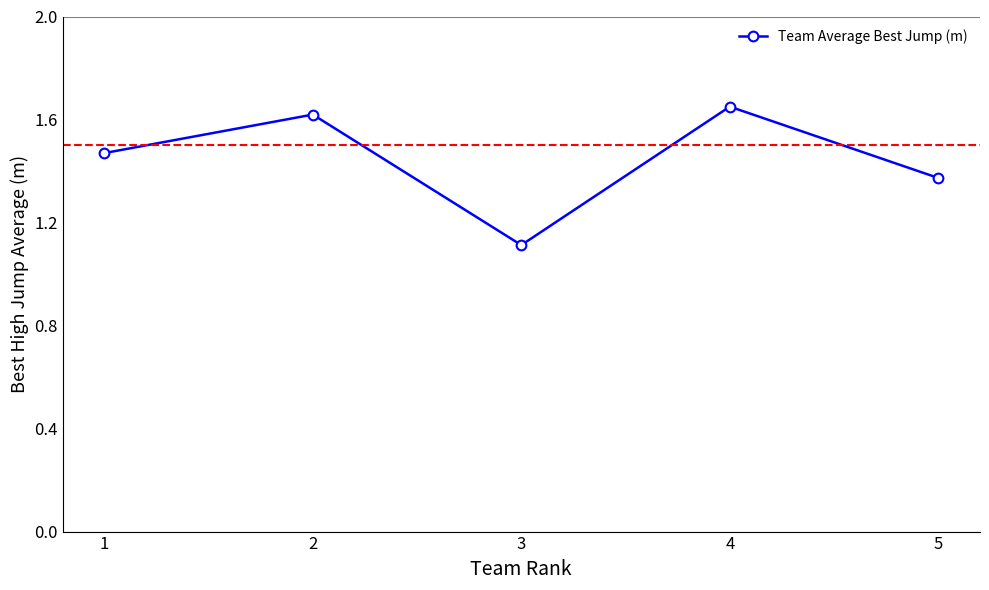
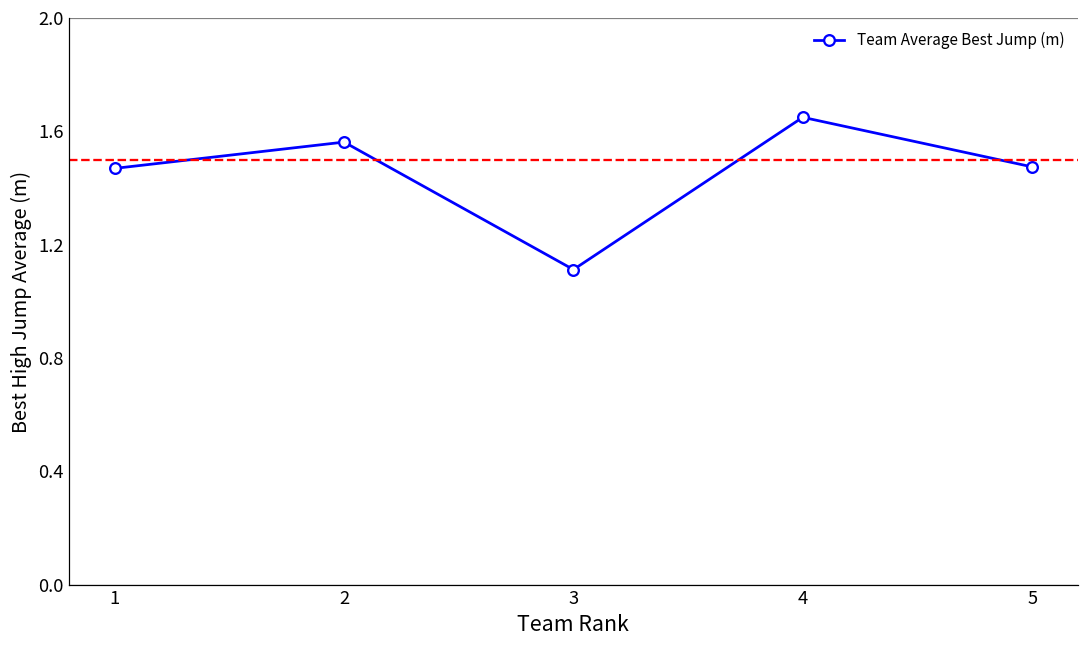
2: 1.62 -> 1.56
5: 1.37 -> 1.48
